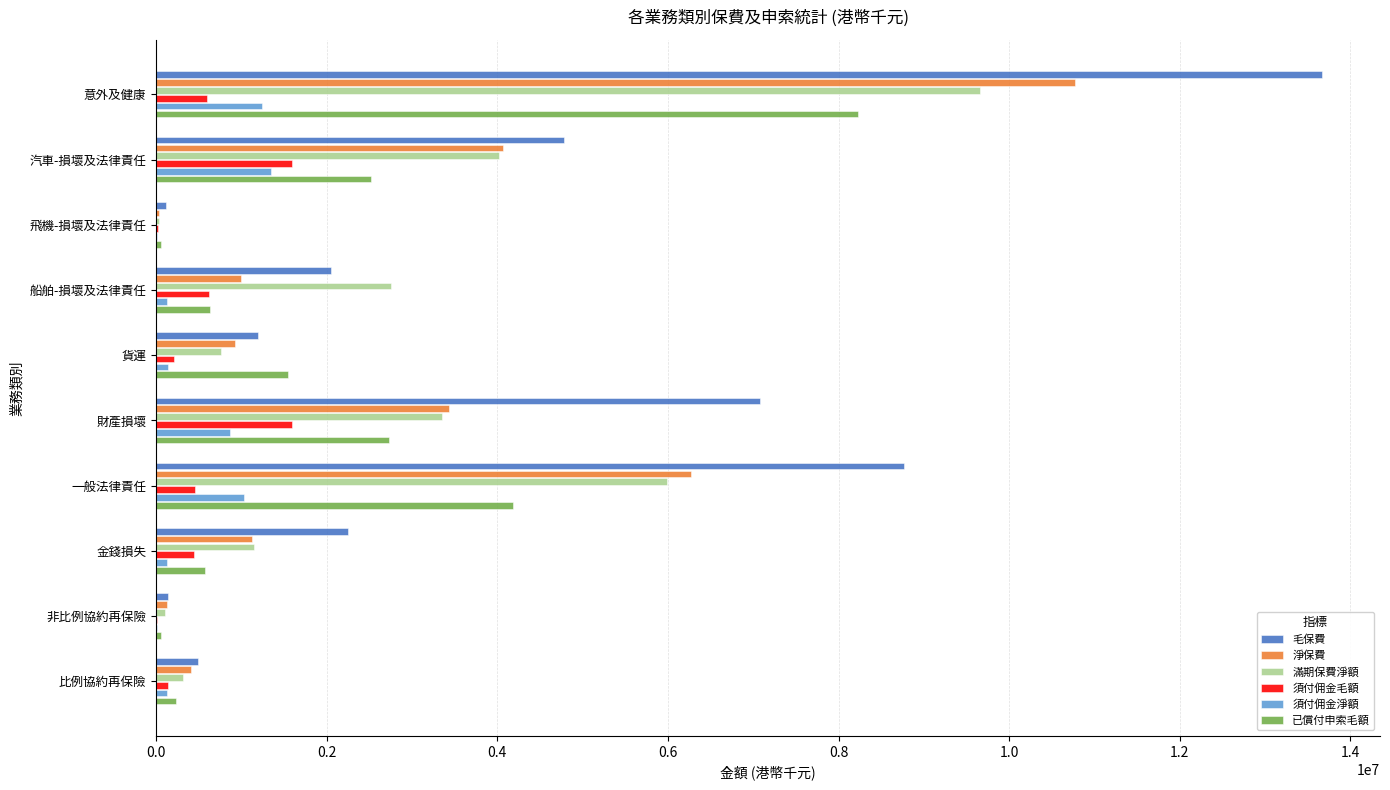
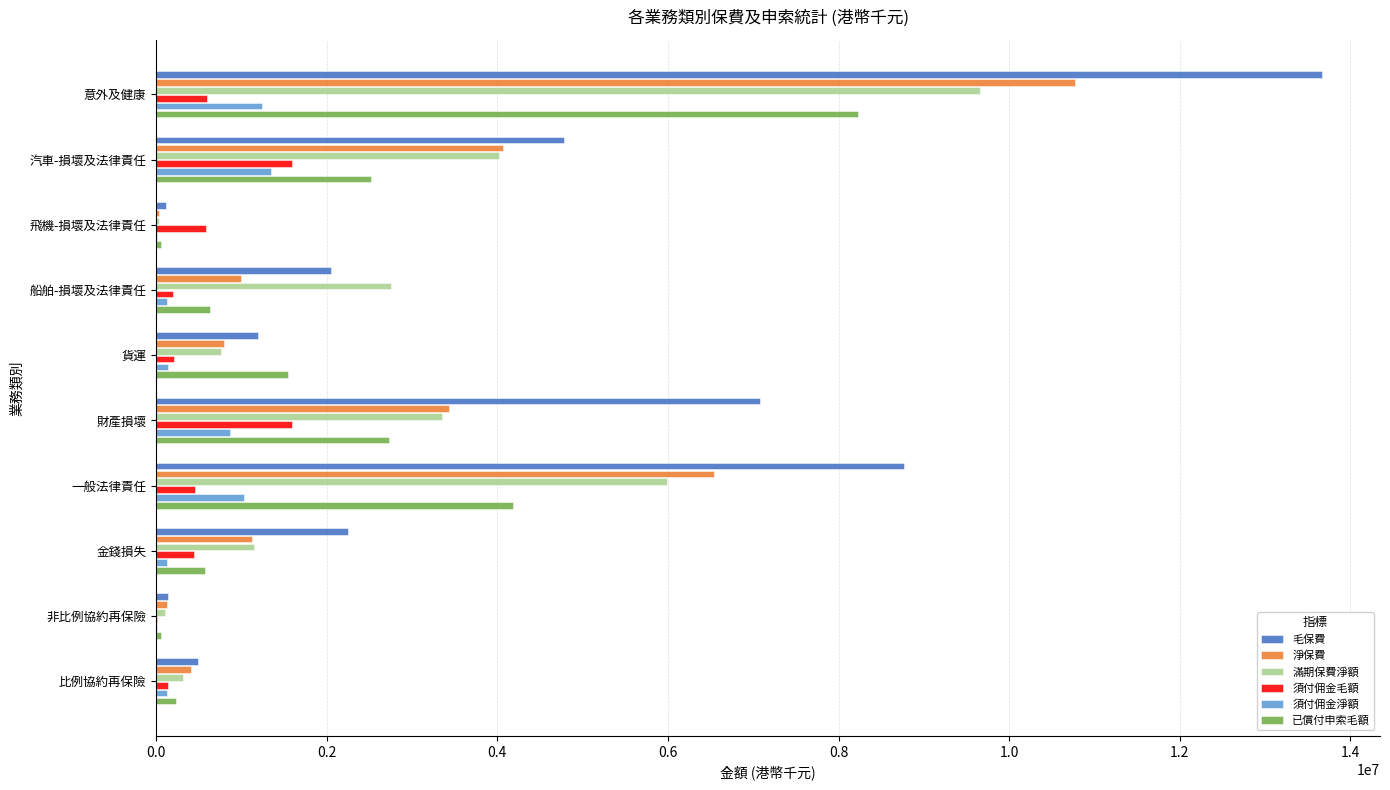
須付佣金毛額, 飛機-損壞及法律責任: 0 -> 600000
須付佣金毛額, 船舶-損壞及法律責任: 600000 -> 200000
淨保費, 貨運: 900000 -> 800000
淨保費, 一般法律責任: 6300000 -> 6500000
